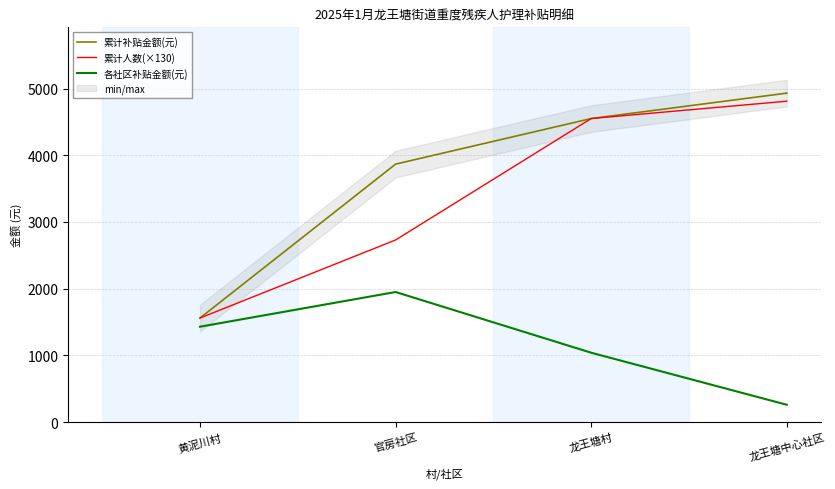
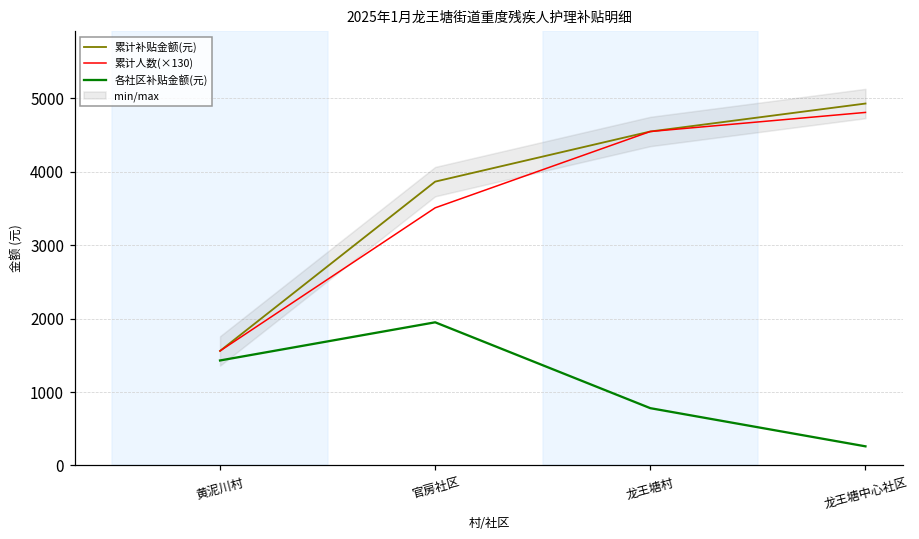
累计人数(×130), 官房社区: 2700 -> 3500
各社区补贴金额(元), 龙王塘村: 1000 -> 800
